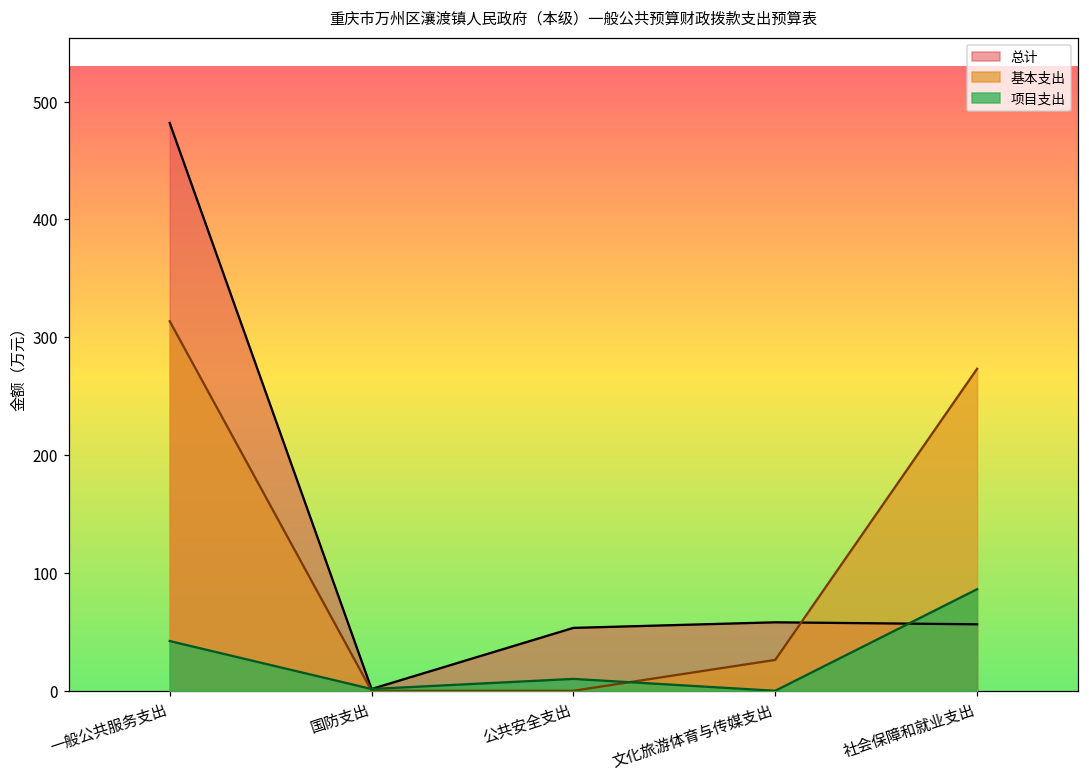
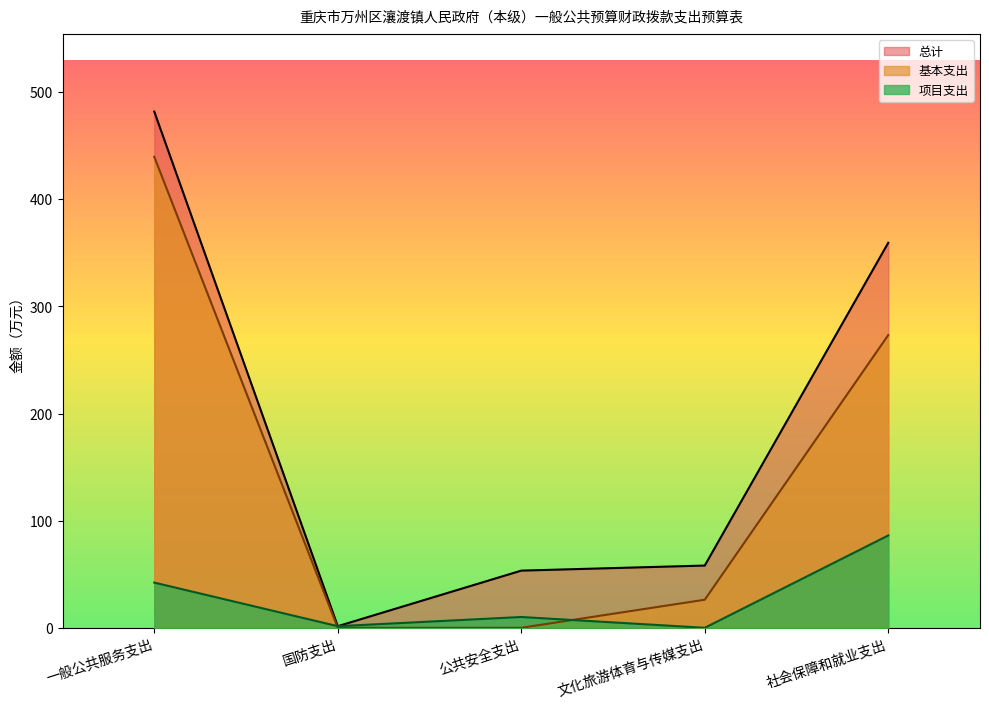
基本支出, 一般公共服务支出: 314 -> 440
总计, 社会保障和就业支出: 56 -> 359
